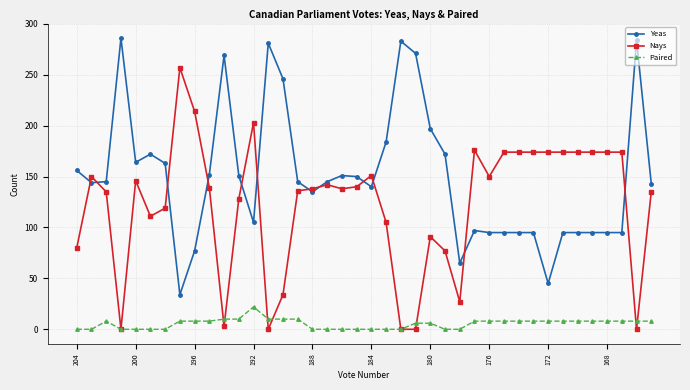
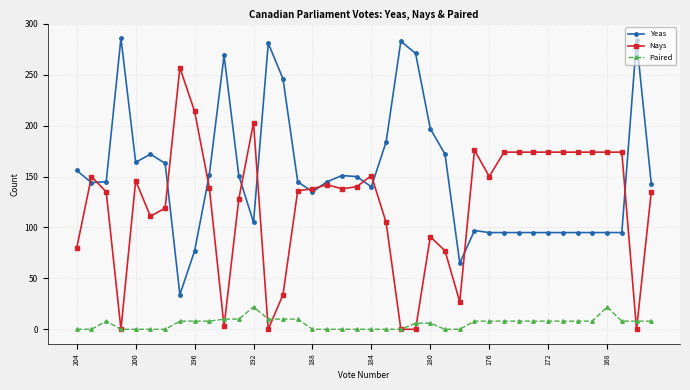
Yeas, 172: 45 -> 95
Paired, 168: 8 -> 22
